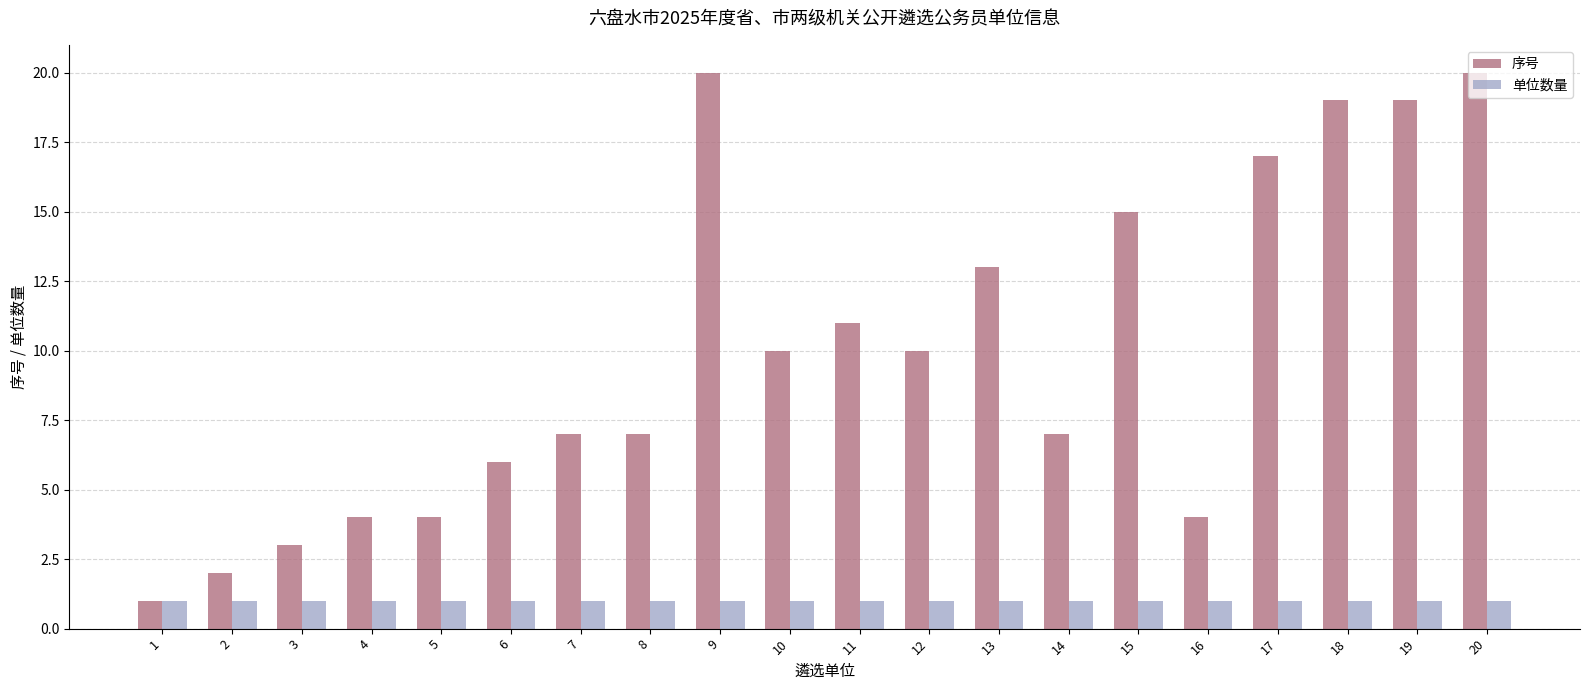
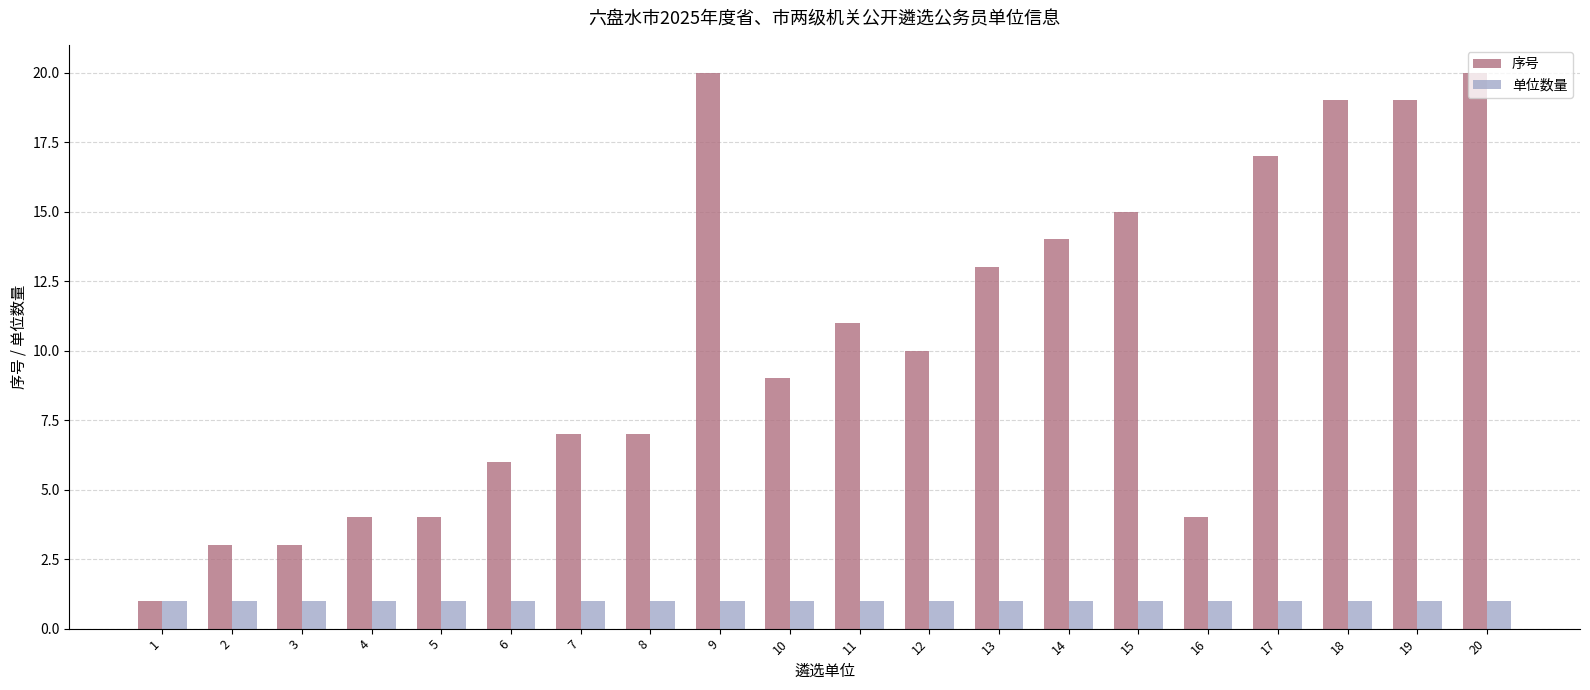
序号, 2: 2 -> 3
序号, 10: 10 -> 9
序号, 14: 7 -> 14
